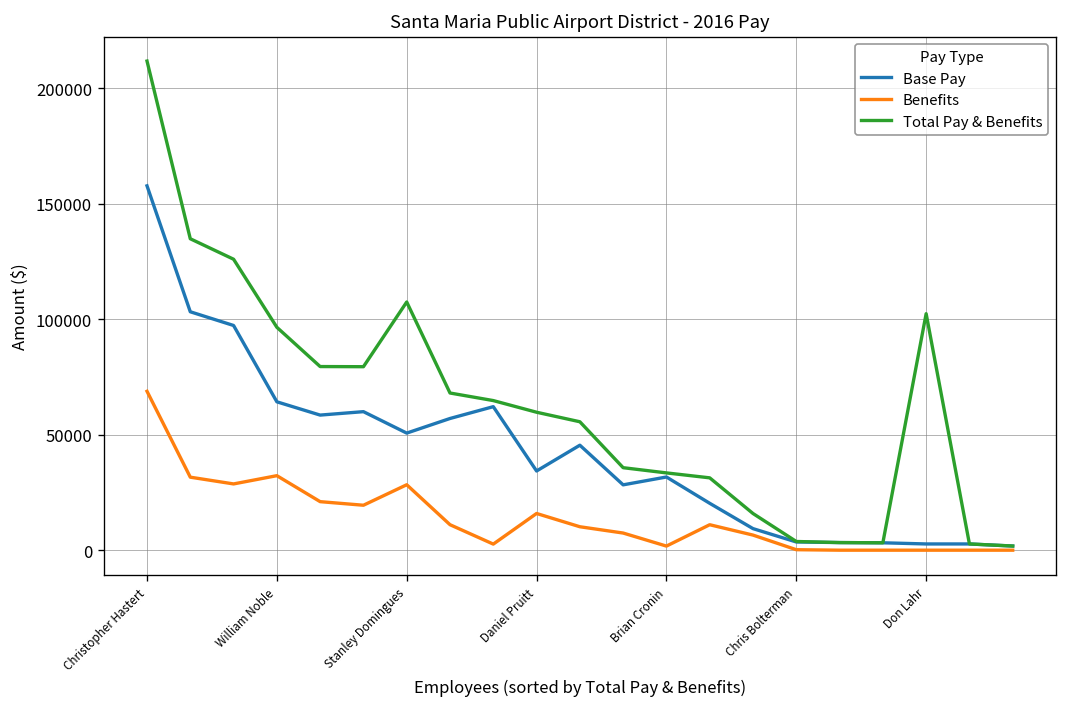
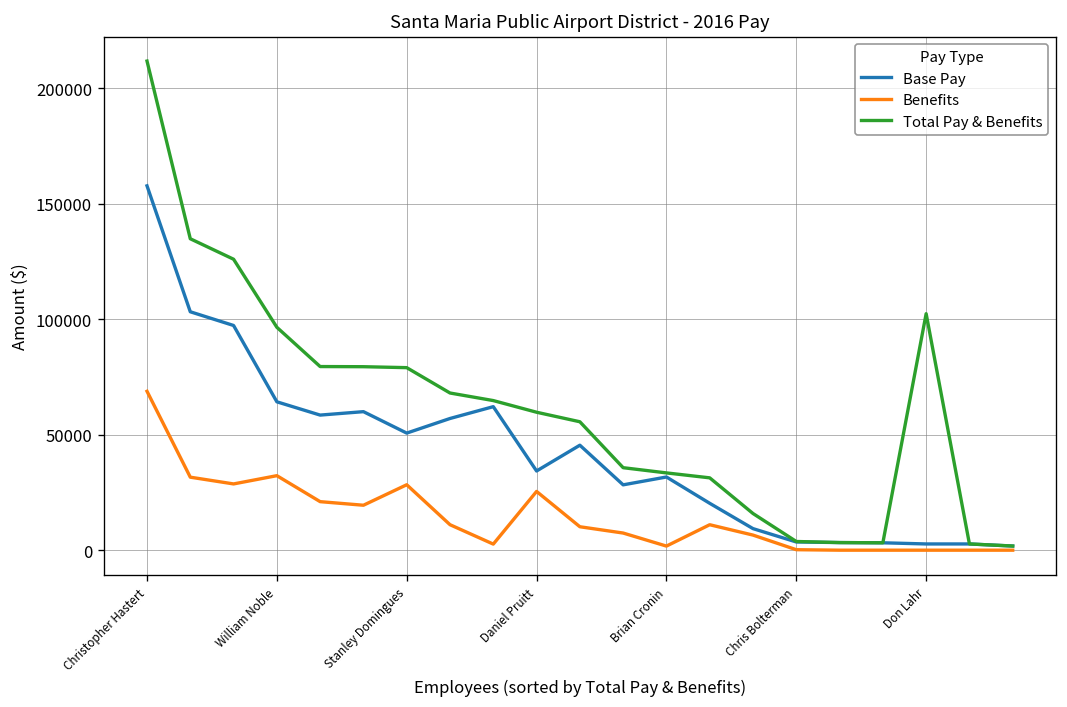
Total Pay & Benefits, Stanley Domingues: 107000 -> 79000
Benefits, Daniel Pruitt: 16000 -> 25000
